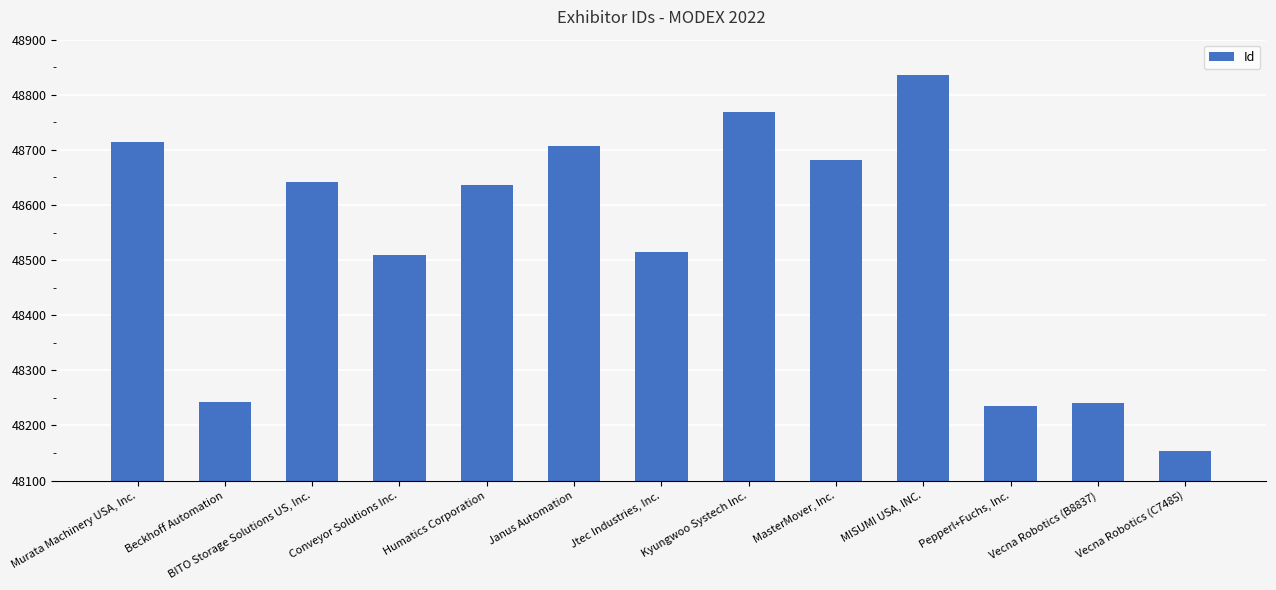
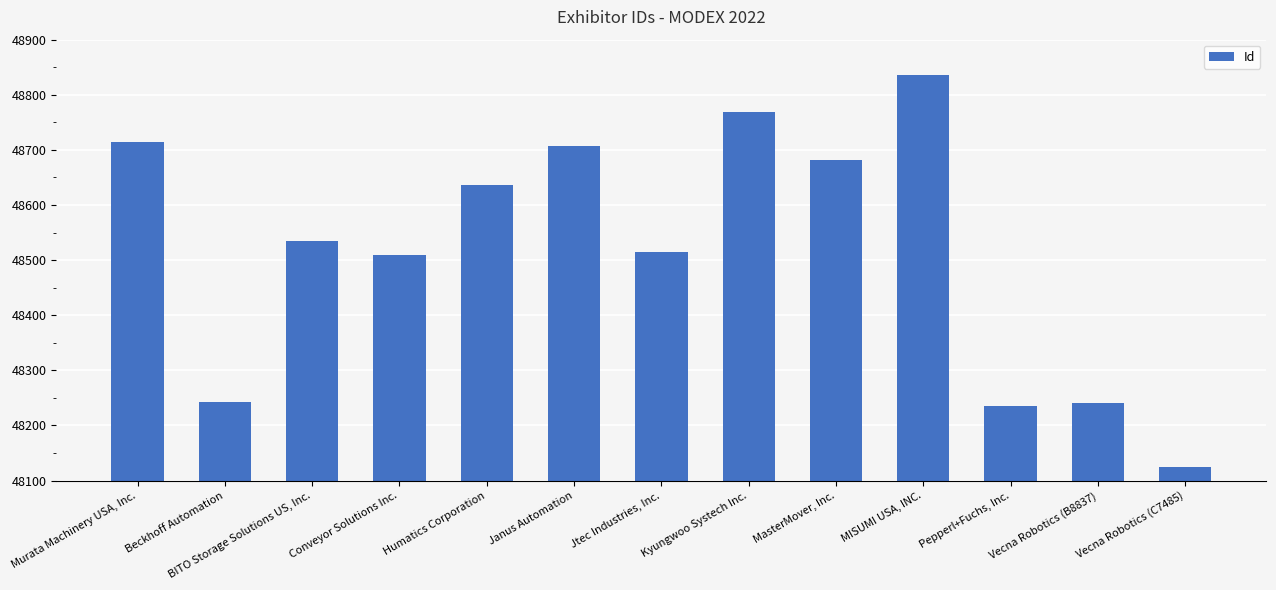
BITO Storage Solutions US, Inc.: 48640 -> 48530
Vecna Robotics (C7485): 48150 -> 48120
